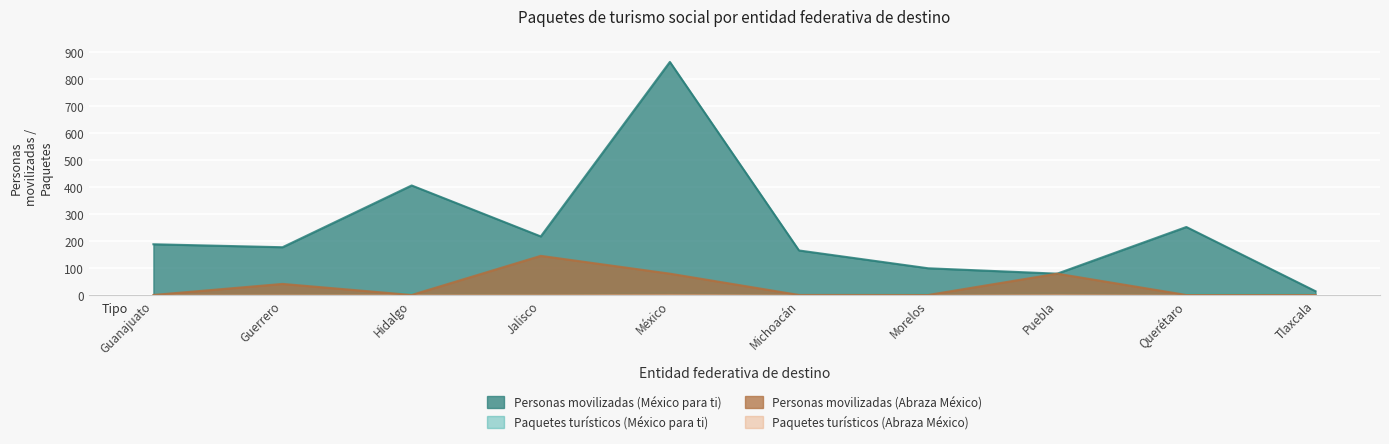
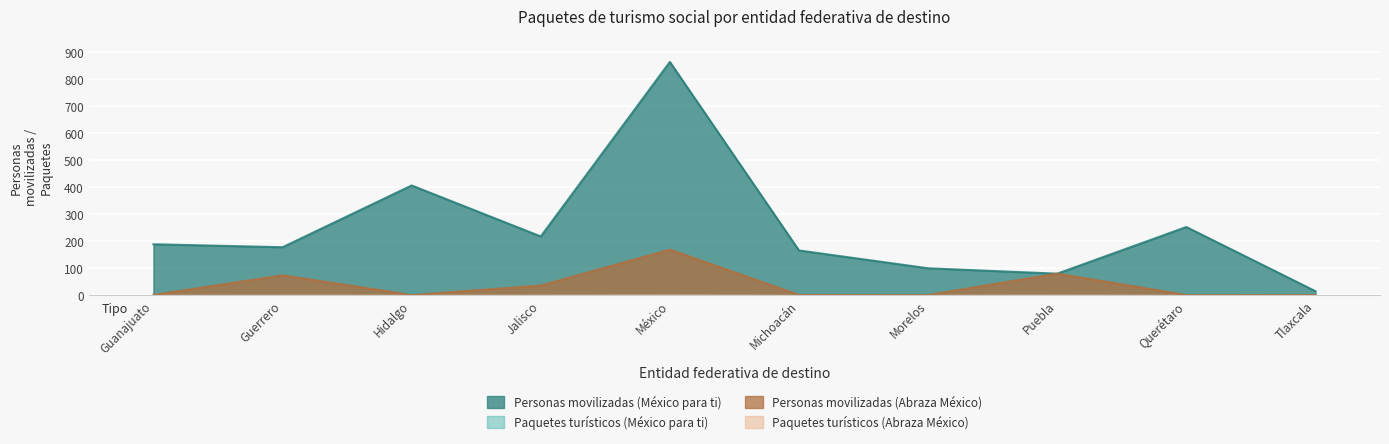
Personas movilizadas (Abraza México), Guerrero: 40 -> 70
Personas movilizadas (Abraza México), Jalisco: 150 -> 40
Personas movilizadas (Abraza México), México: 80 -> 170
